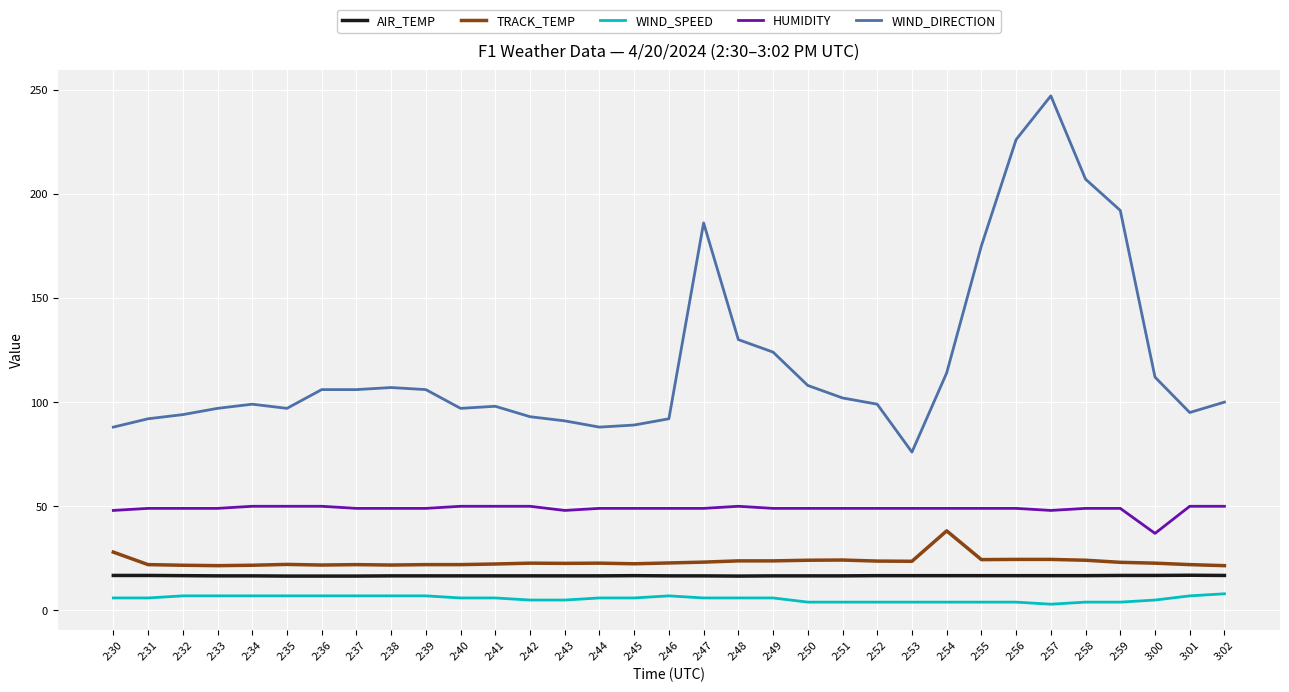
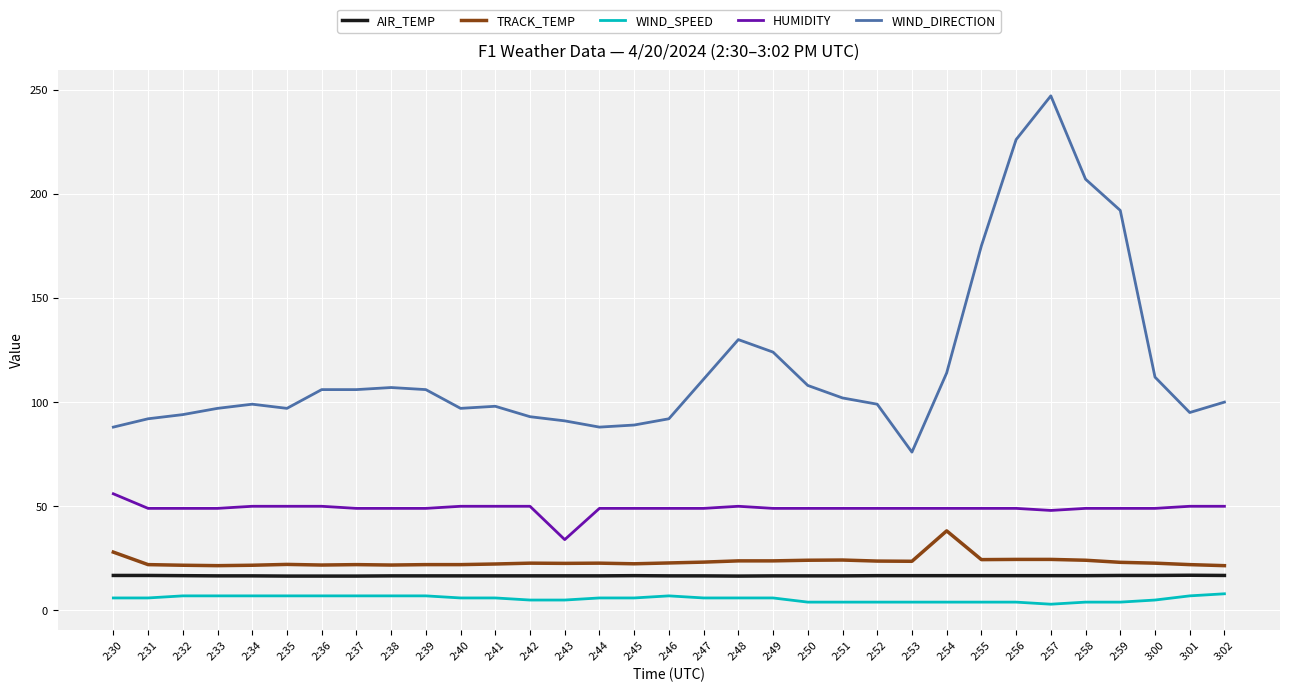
HUMIDITY, 2:30: 48 -> 56
HUMIDITY, 2:43: 48 -> 34
WIND_DIRECTION, 2:47: 186 -> 111
HUMIDITY, 3:00: 37 -> 49
